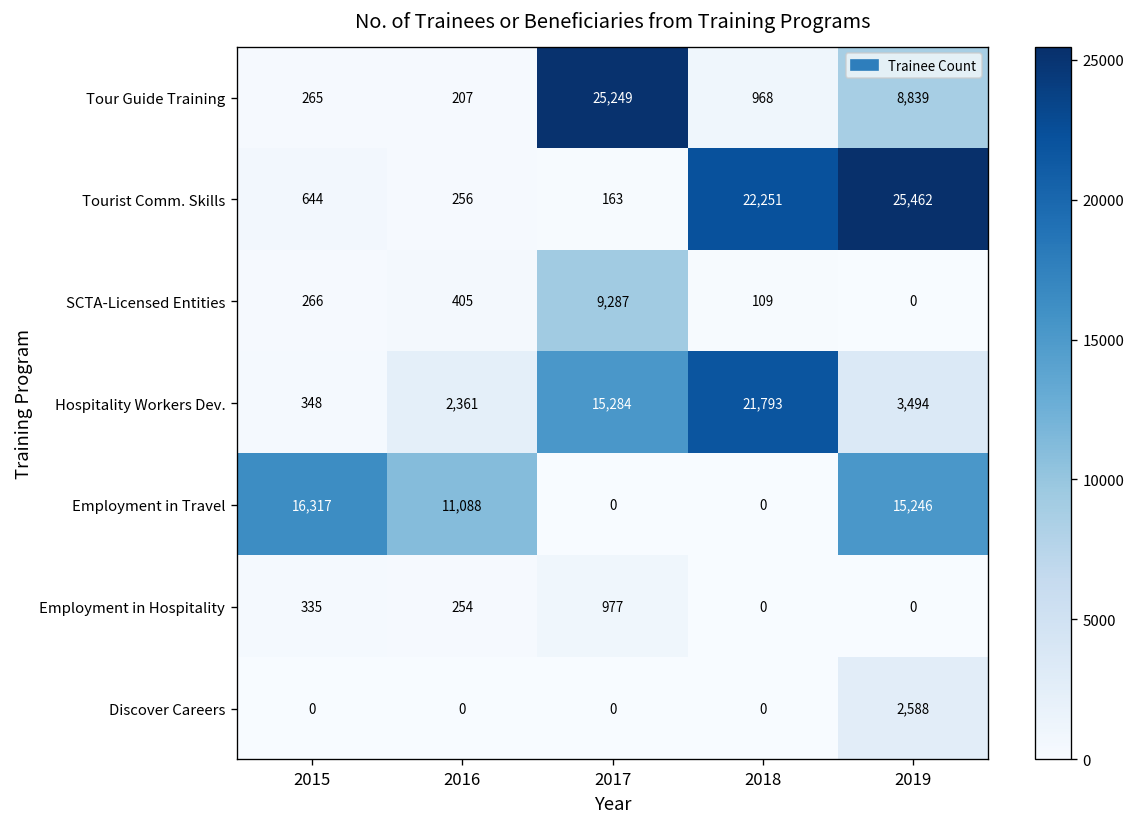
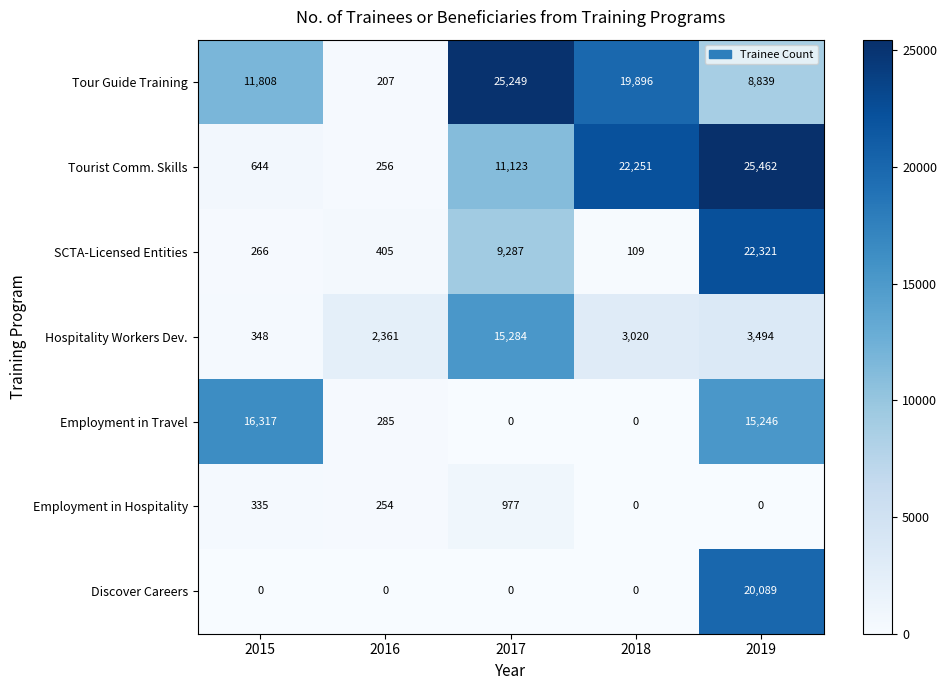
Tour Guide Training, 2015: 265 -> 11,808
Tour Guide Training, 2018: 968 -> 19,896
Tourist Comm. Skills, 2017: 163 -> 11,123
SCTA-Licensed Entities, 2019: 0 -> 22,321
Hospitality Workers Dev., 2018: 21,793 -> 3,020
Employment in Travel, 2016: 11,088 -> 285
Discover Careers, 2019: 2,588 -> 20,089
